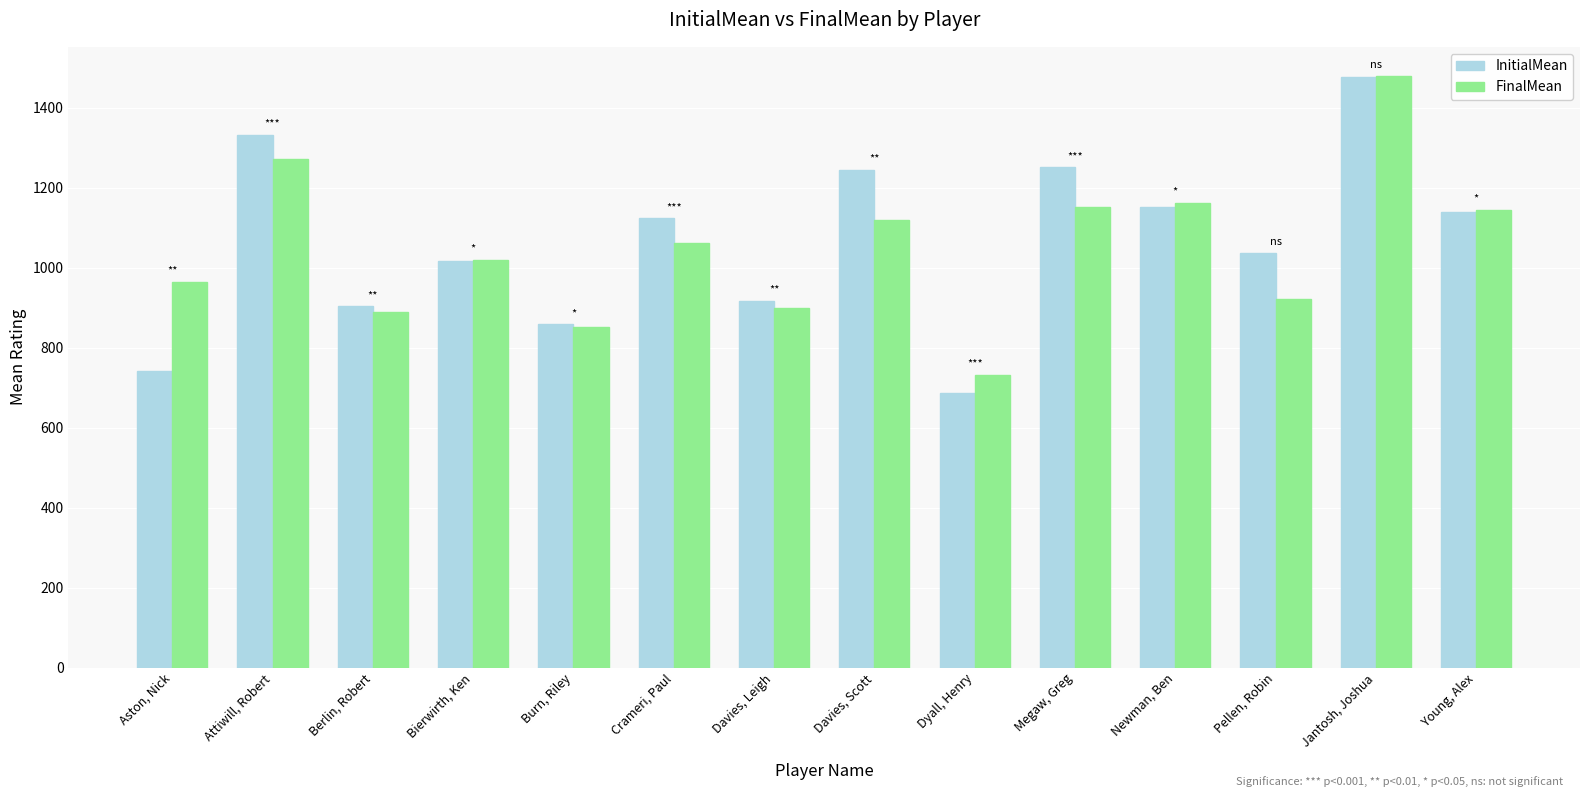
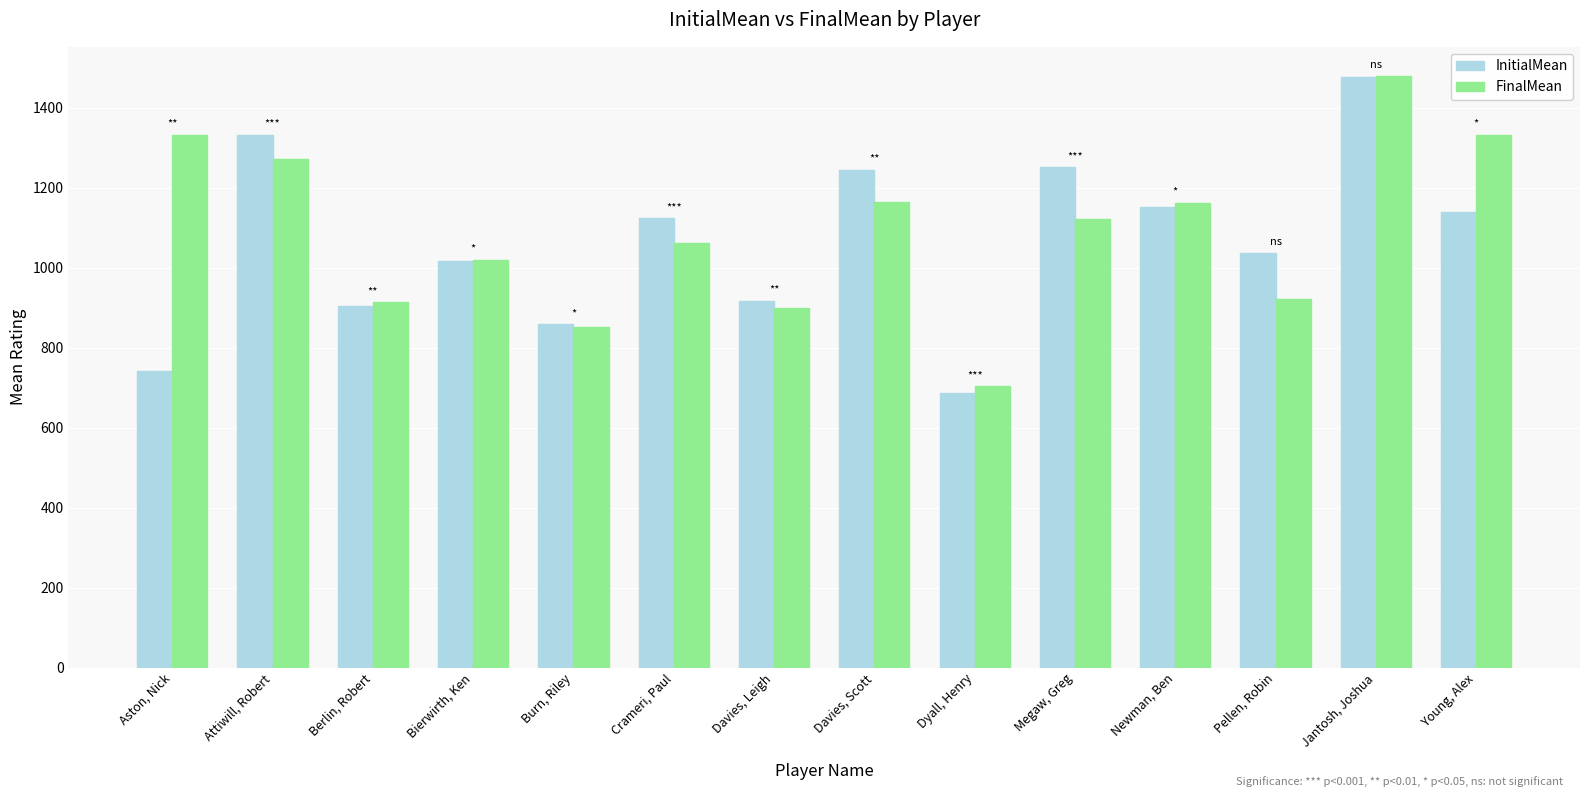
FinalMean, Aston, Nick: 970 -> 1330
FinalMean, Berlin, Robert: 890 -> 910
FinalMean, Davies, Scott: 1120 -> 1160
FinalMean, Dyall, Henry: 730 -> 700
FinalMean, Megaw, Greg: 1150 -> 1120
FinalMean, Young, Alex: 1140 -> 1330
